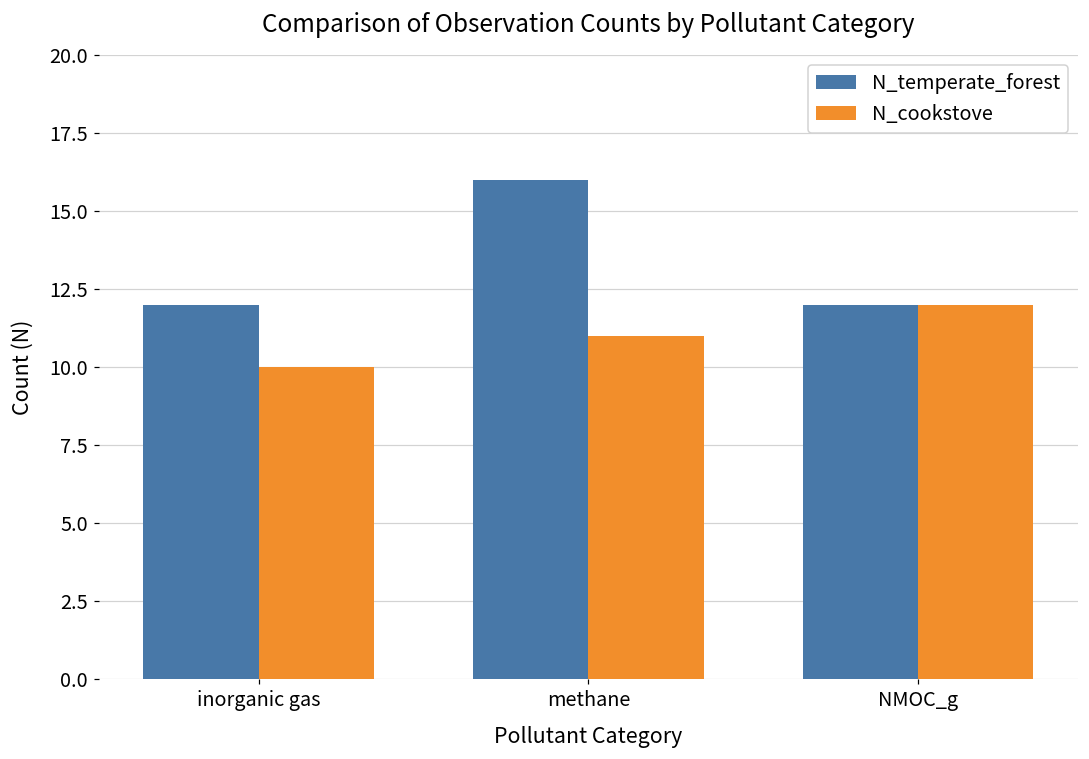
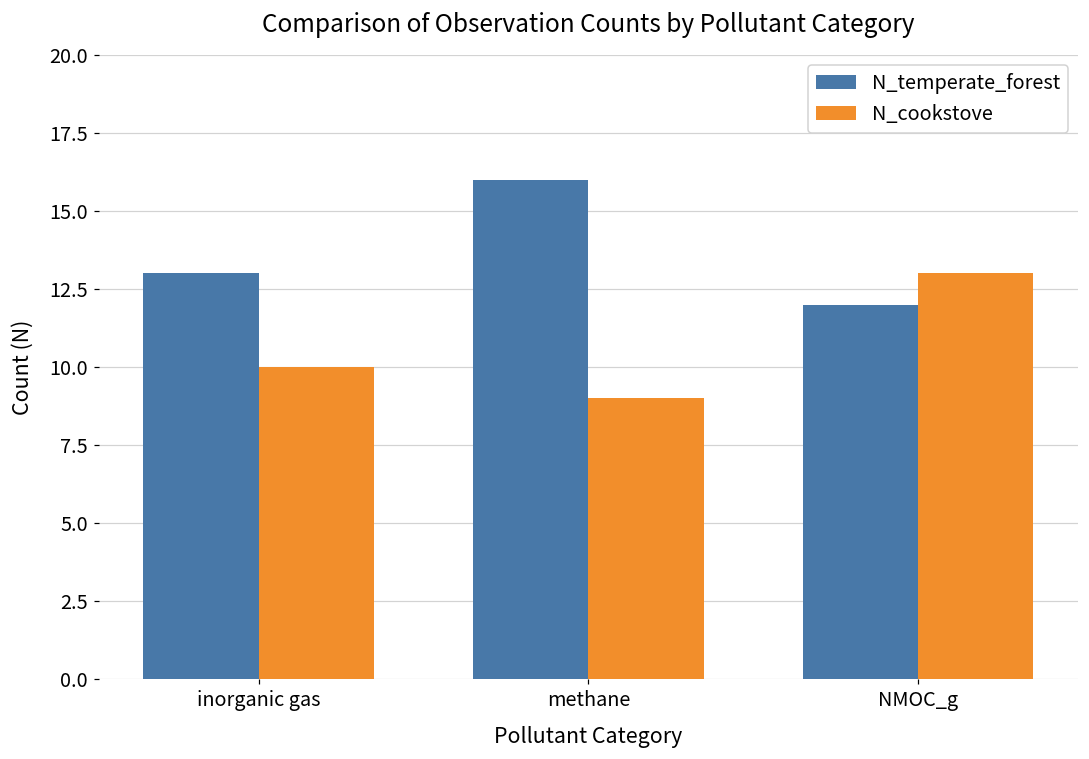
N_temperate_forest, inorganic gas: 12 -> 13
N_cookstove, methane: 11 -> 9
N_cookstove, NMOC_g: 12 -> 13
